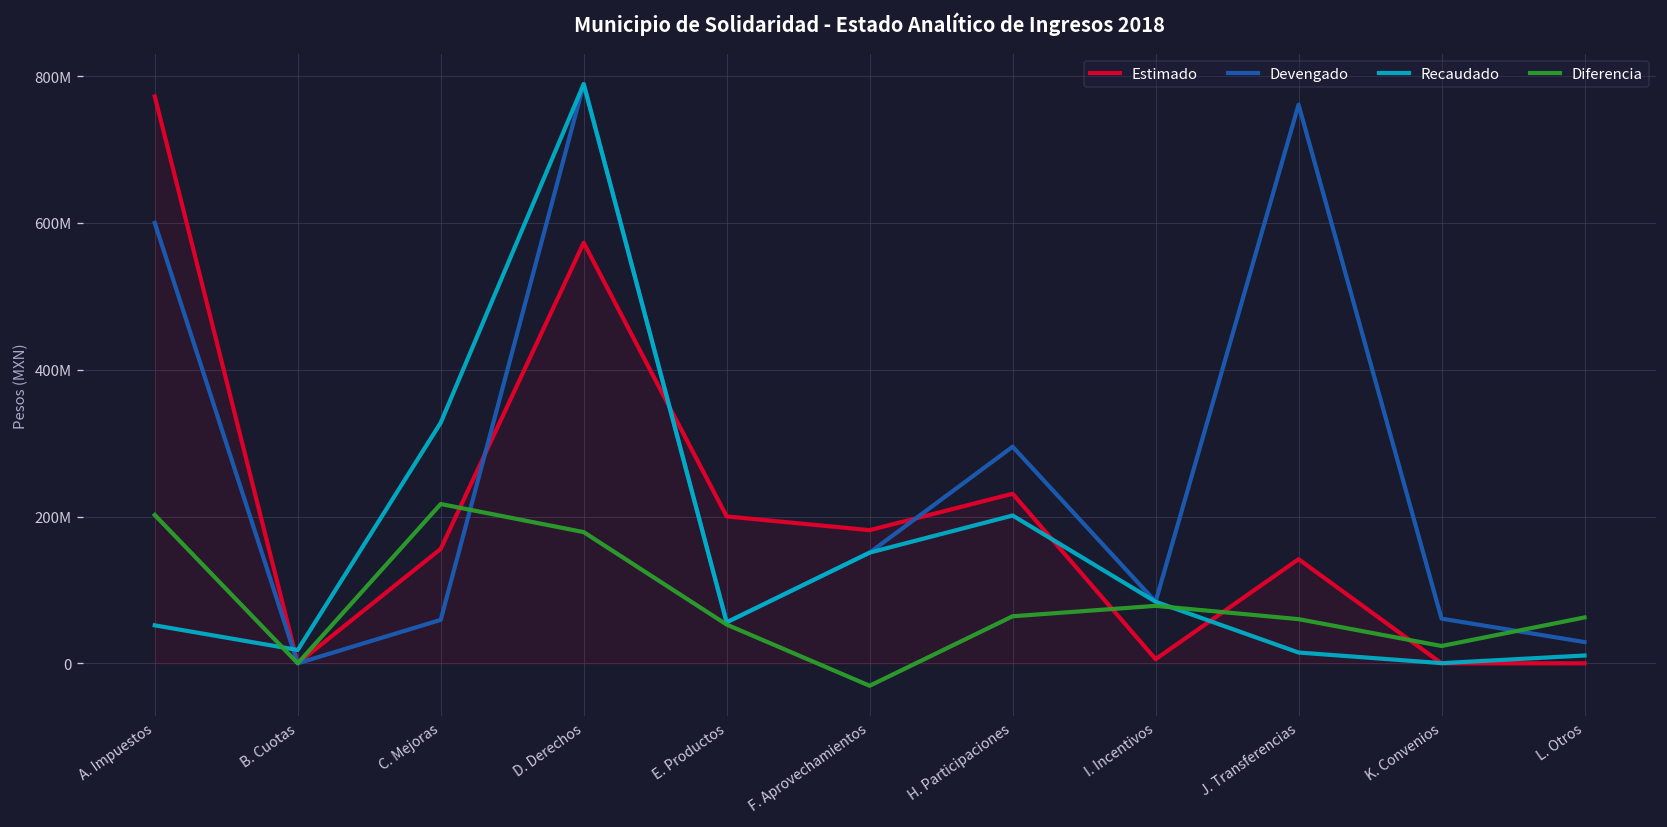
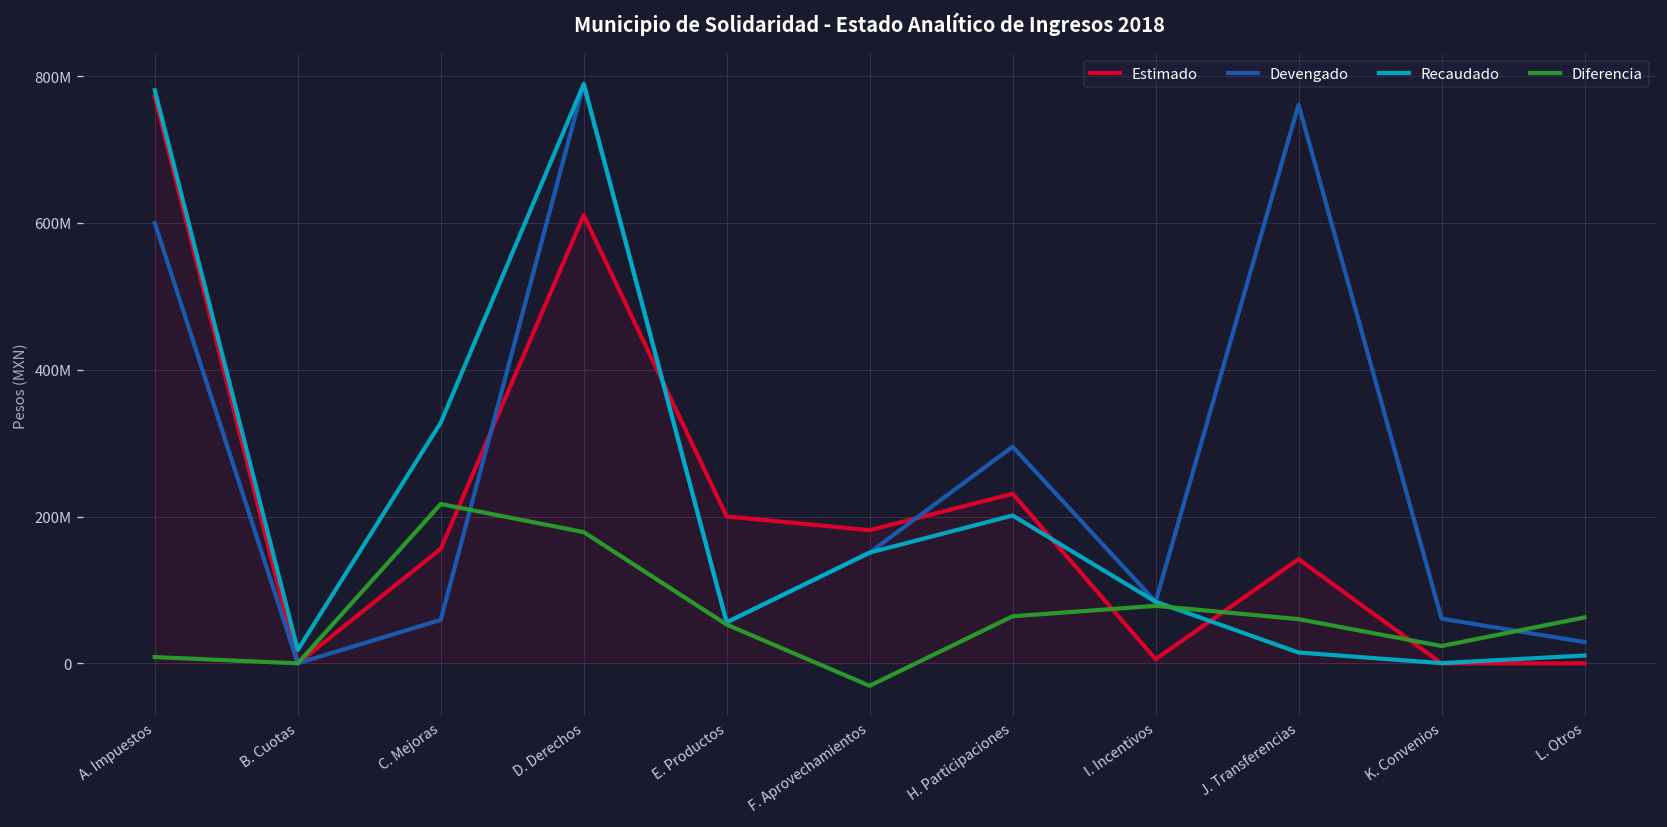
Recaudado, A. Impuestos: 50000000 -> 780000000
Diferencia, A. Impuestos: 200000000 -> 10000000
Estimado, D. Derechos: 570000000 -> 610000000
